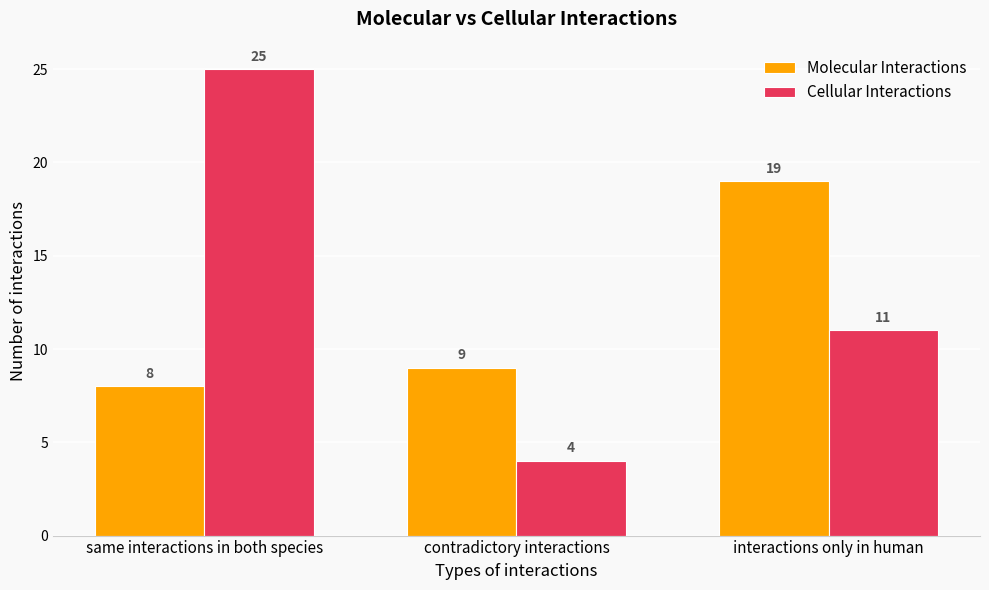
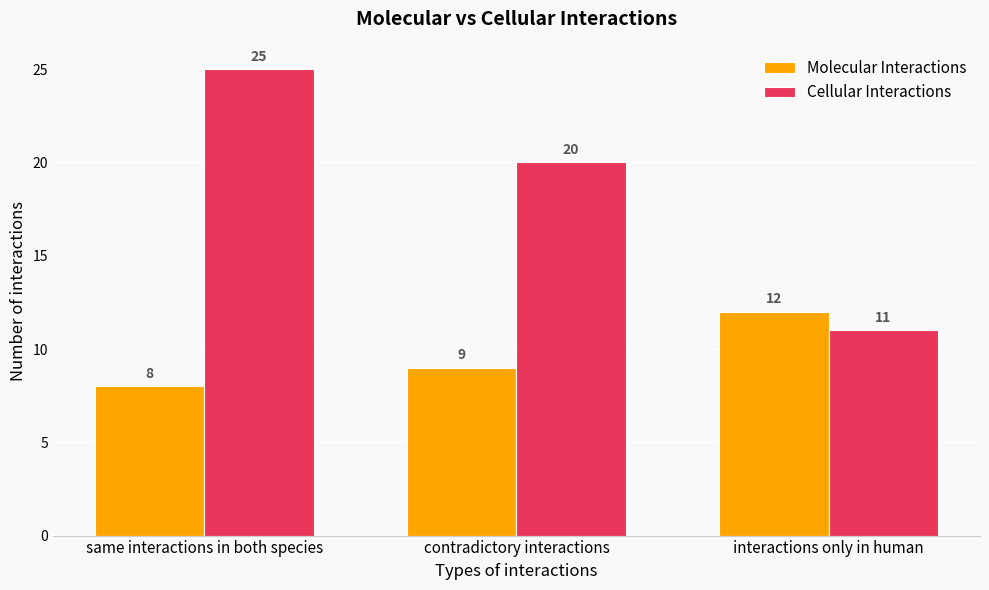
Cellular Interactions, contradictory interactions: 4 -> 20
Molecular Interactions, interactions only in human: 19 -> 12
